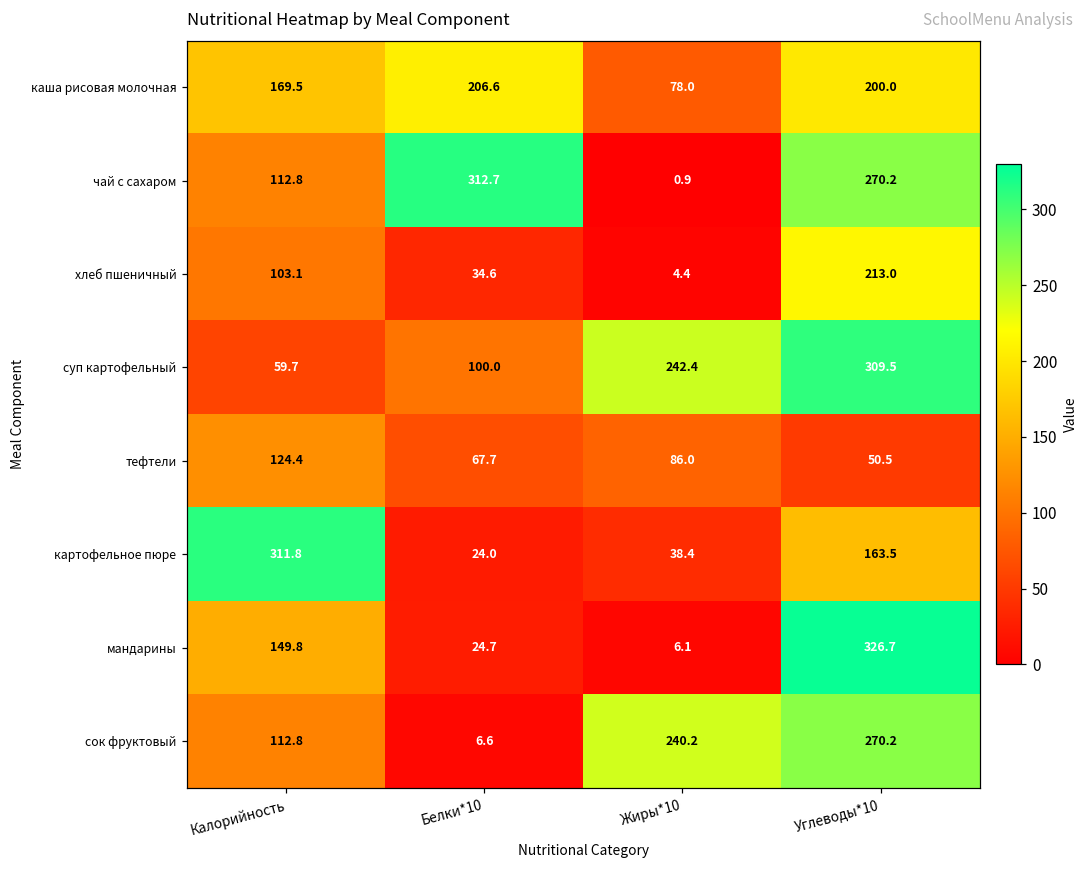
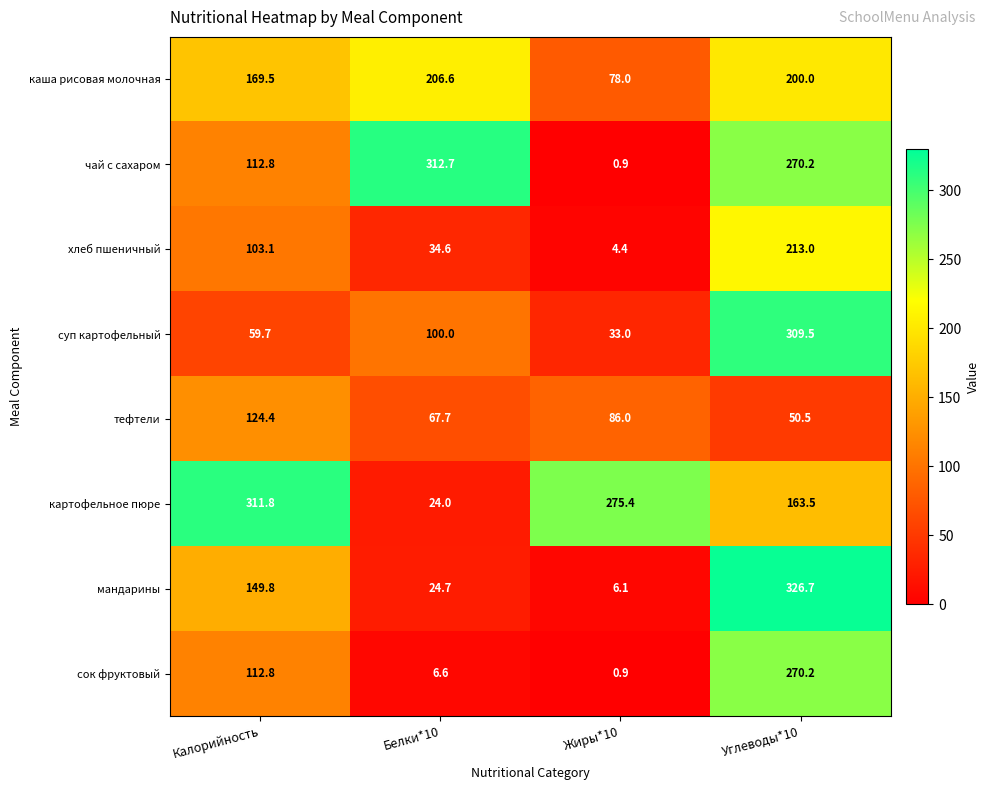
суп картофельный, Жиры*10: 242.4 -> 33.0
картофельное пюре, Жиры*10: 38.4 -> 275.4
сок фруктовый, Жиры*10: 240.2 -> 0.9
